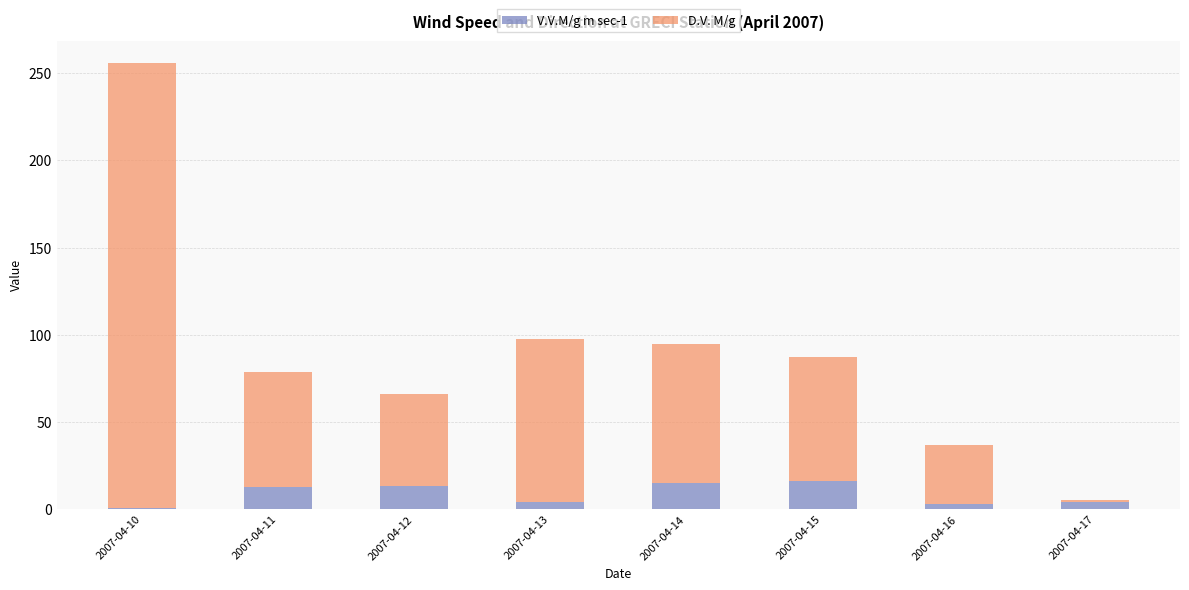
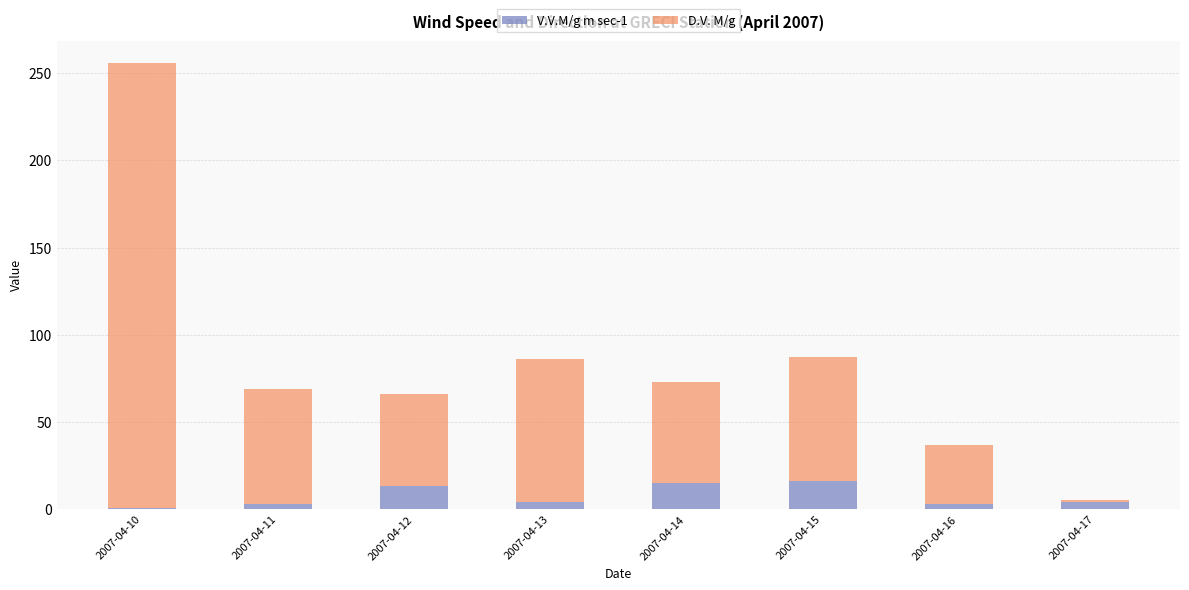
V.V.M/g m sec-1, 2007-04-11: 13 -> 3
D.V. M/g, 2007-04-13: 93 -> 82
D.V. M/g, 2007-04-14: 80 -> 58
